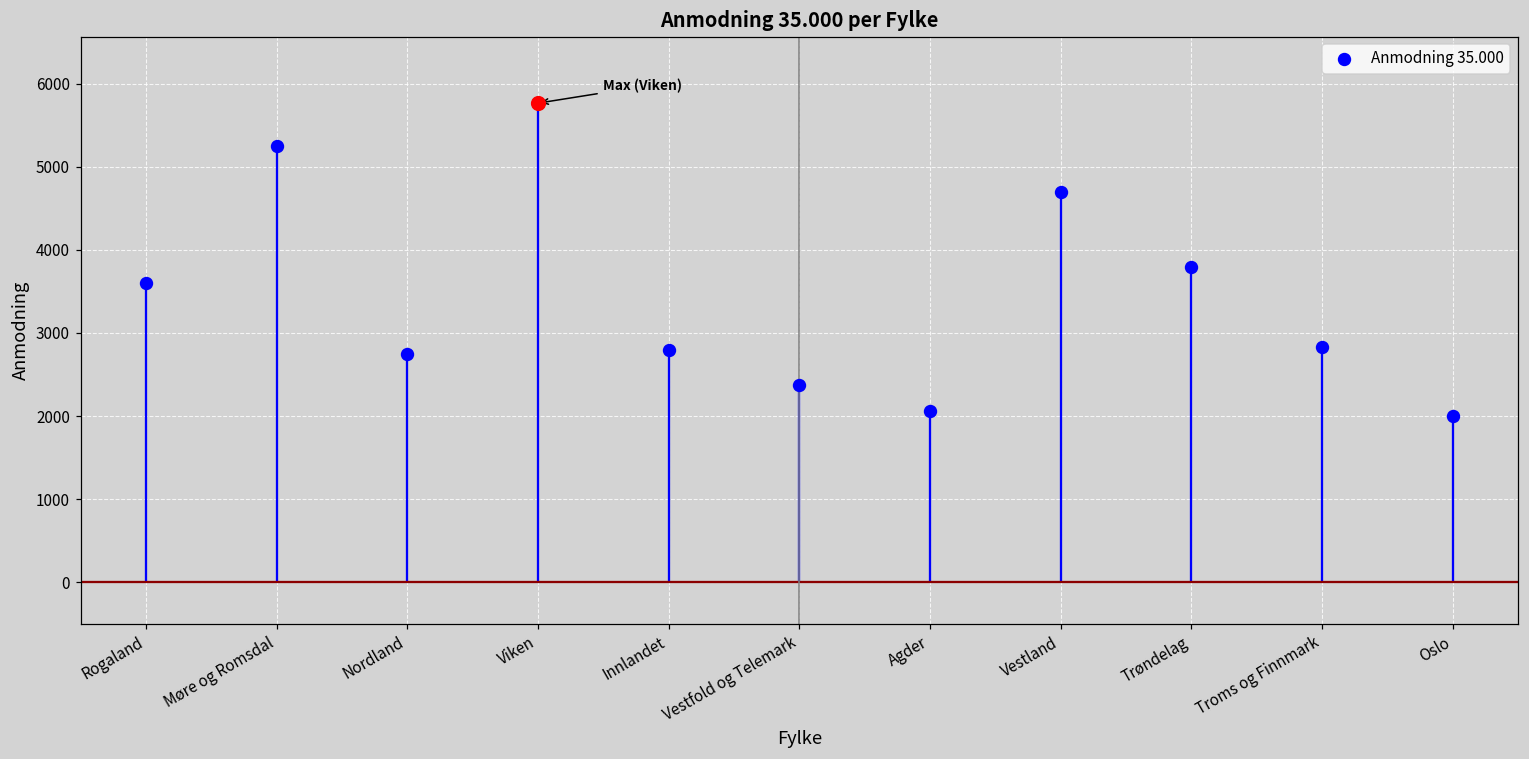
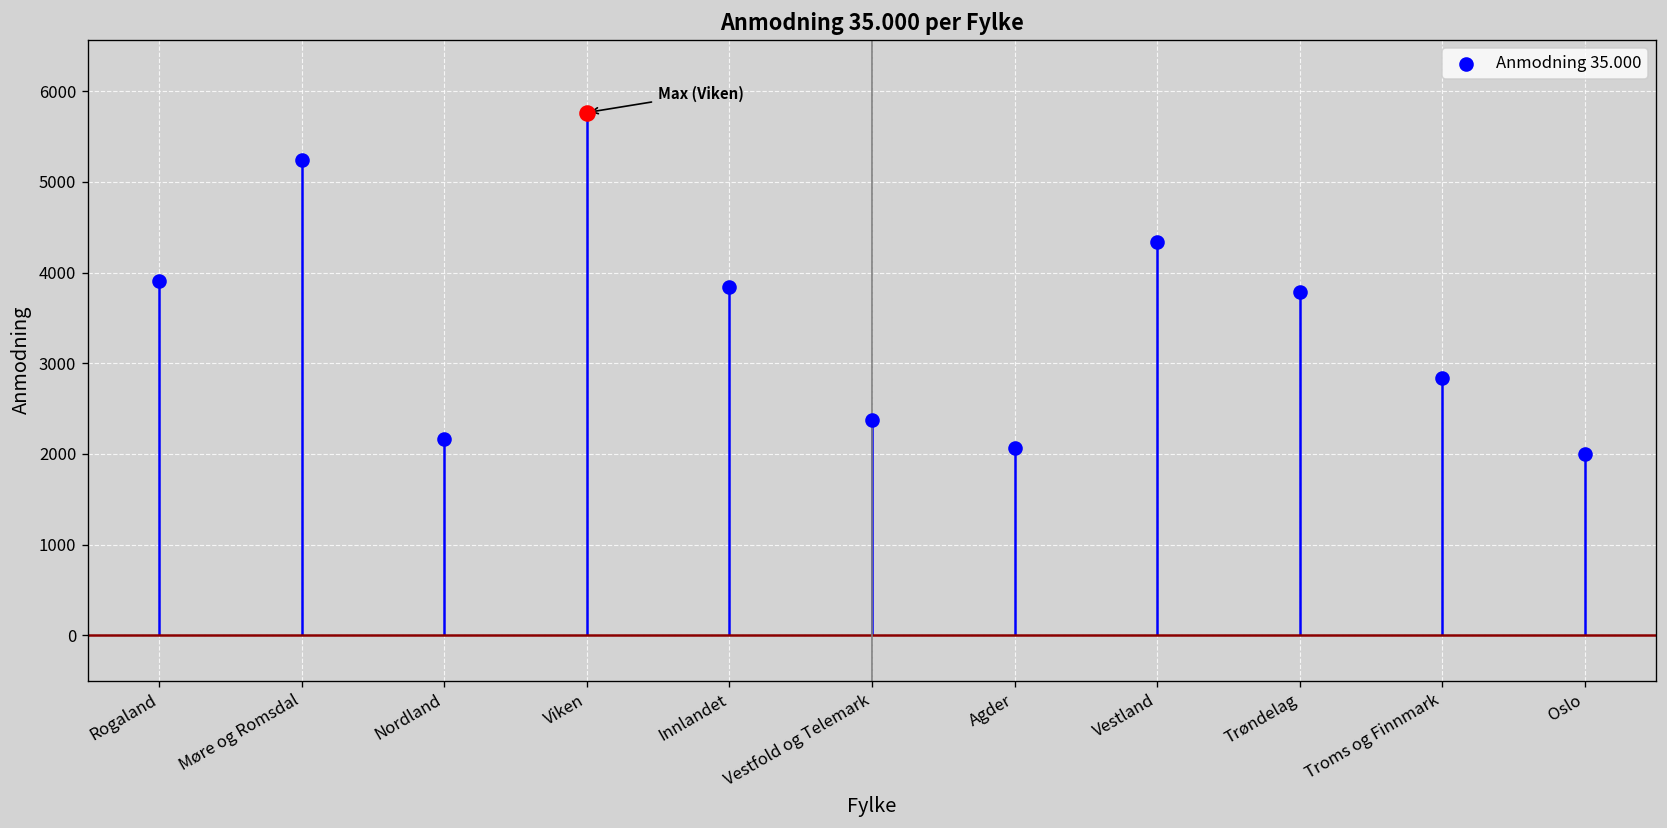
Anmodning 35.000, Rogaland: 3600 -> 3900
Anmodning 35.000, Nordland: 2800 -> 2200
Anmodning 35.000, Innlandet: 2800 -> 3800
Anmodning 35.000, Vestland: 4700 -> 4300
